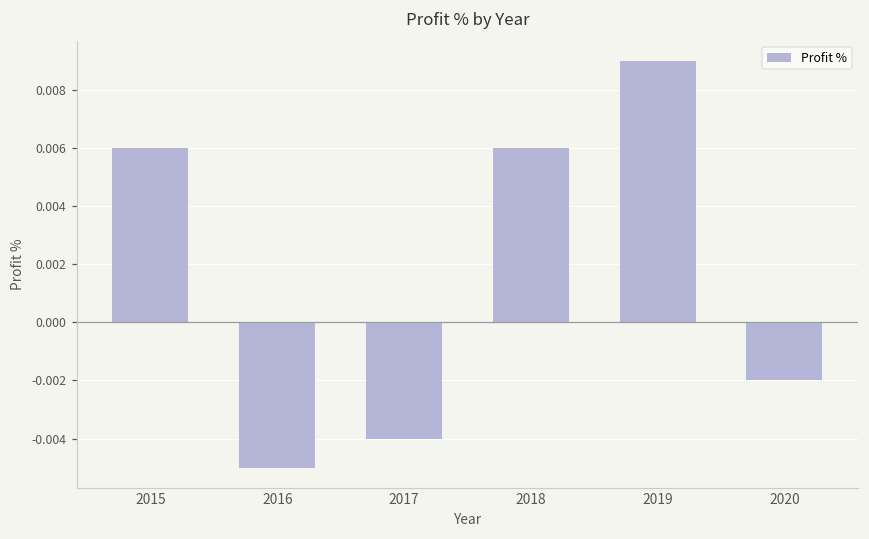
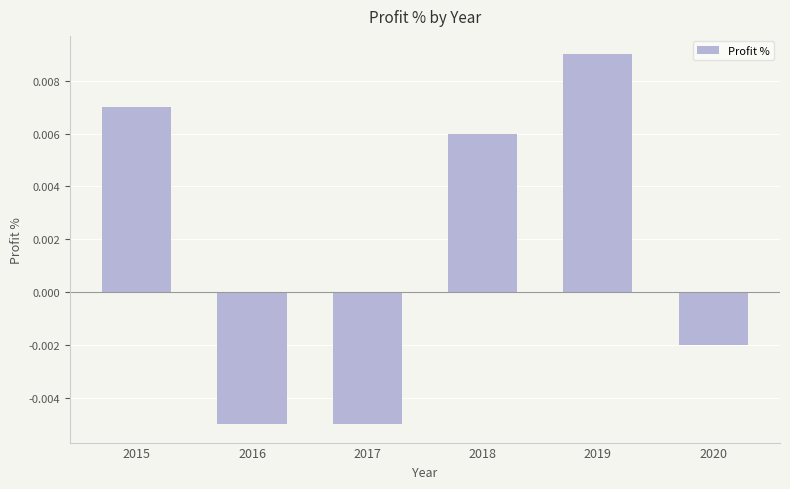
2015: 0.006 -> 0.007
2017: -0.004 -> -0.005
